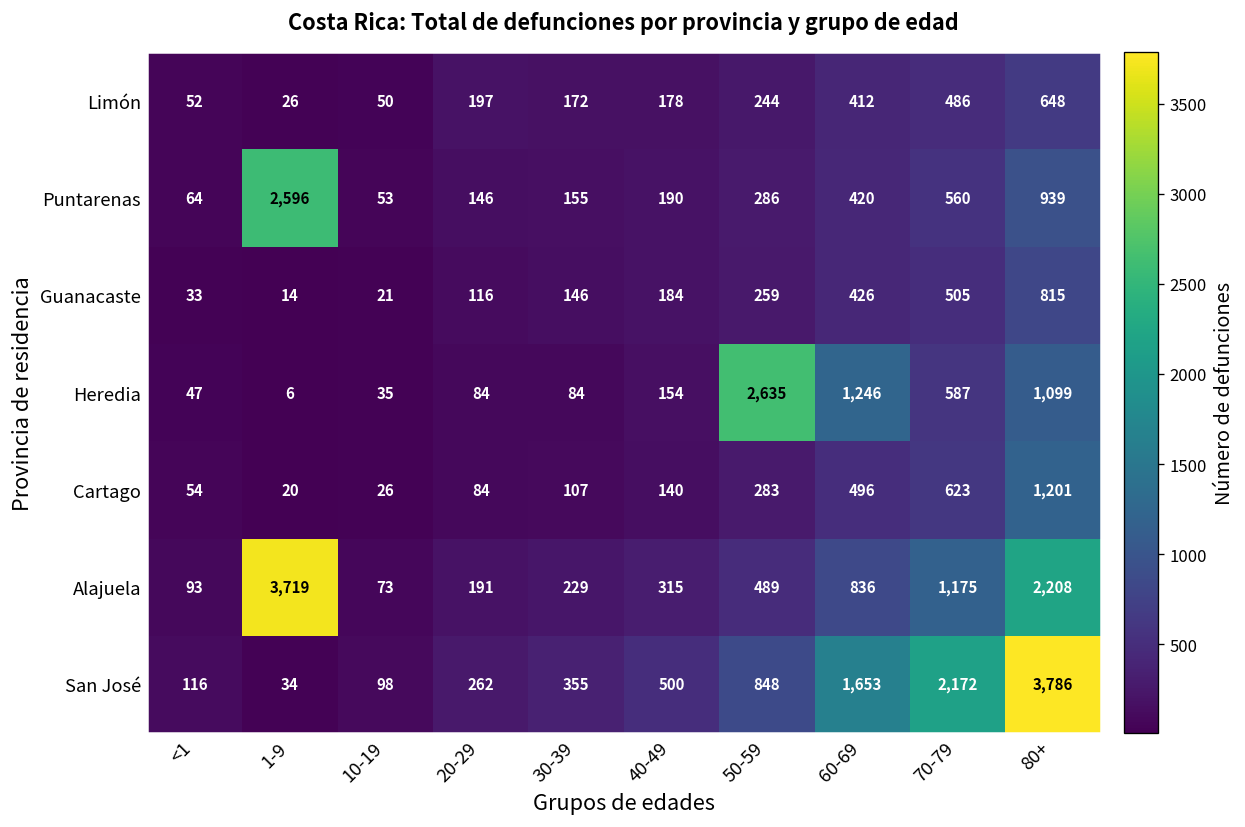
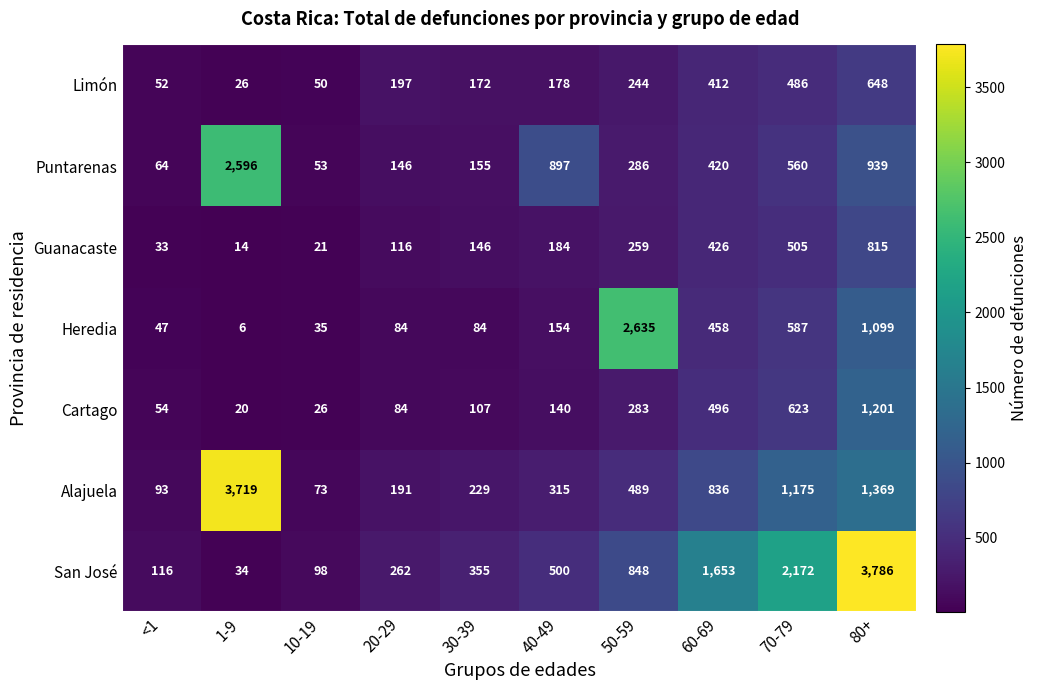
Puntarenas, 40-49: 190 -> 897
Heredia, 60-69: 1,246 -> 458
Alajuela, 80+: 2,208 -> 1,369
